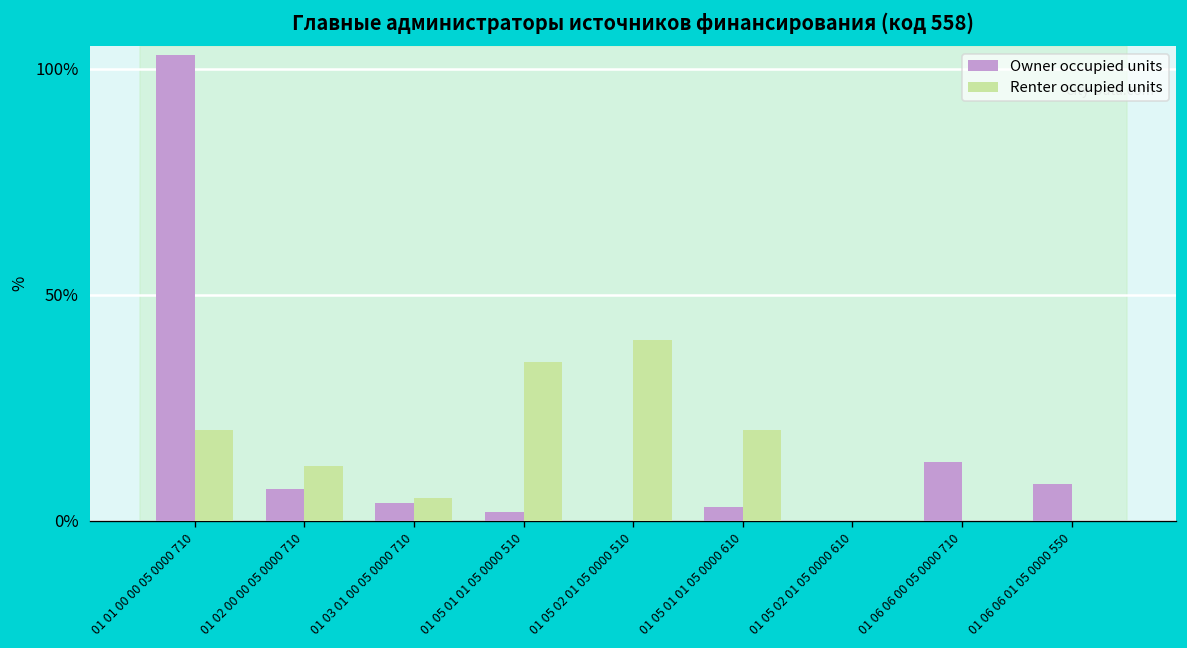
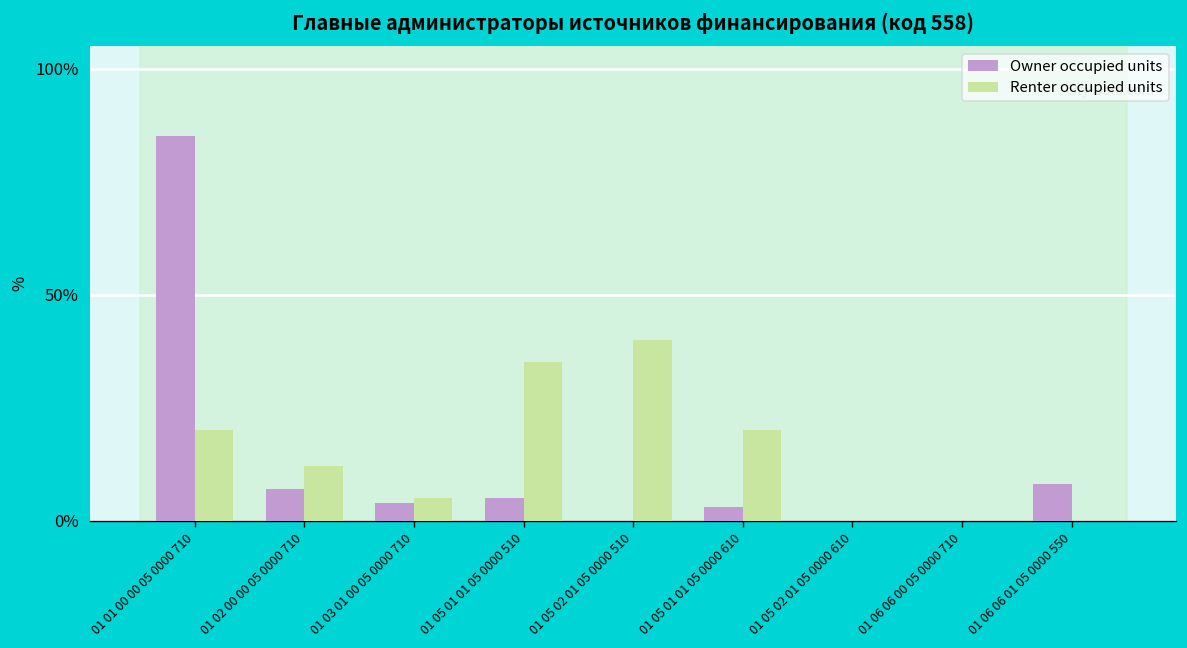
Owner occupied units, 01 01 00 00 05 0000 710: 103% -> 85%
Owner occupied units, 01 05 01 01 05 0000 510: 2% -> 5%
Owner occupied units, 01 06 06 00 05 0000 710: 13% -> 0%
